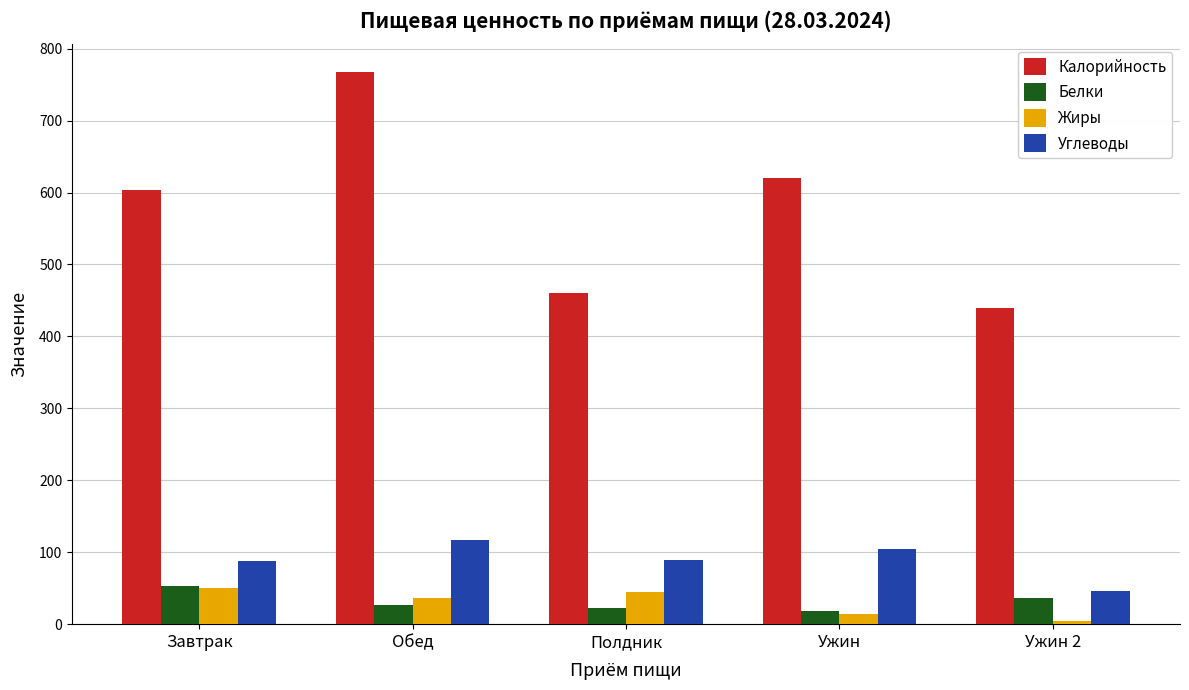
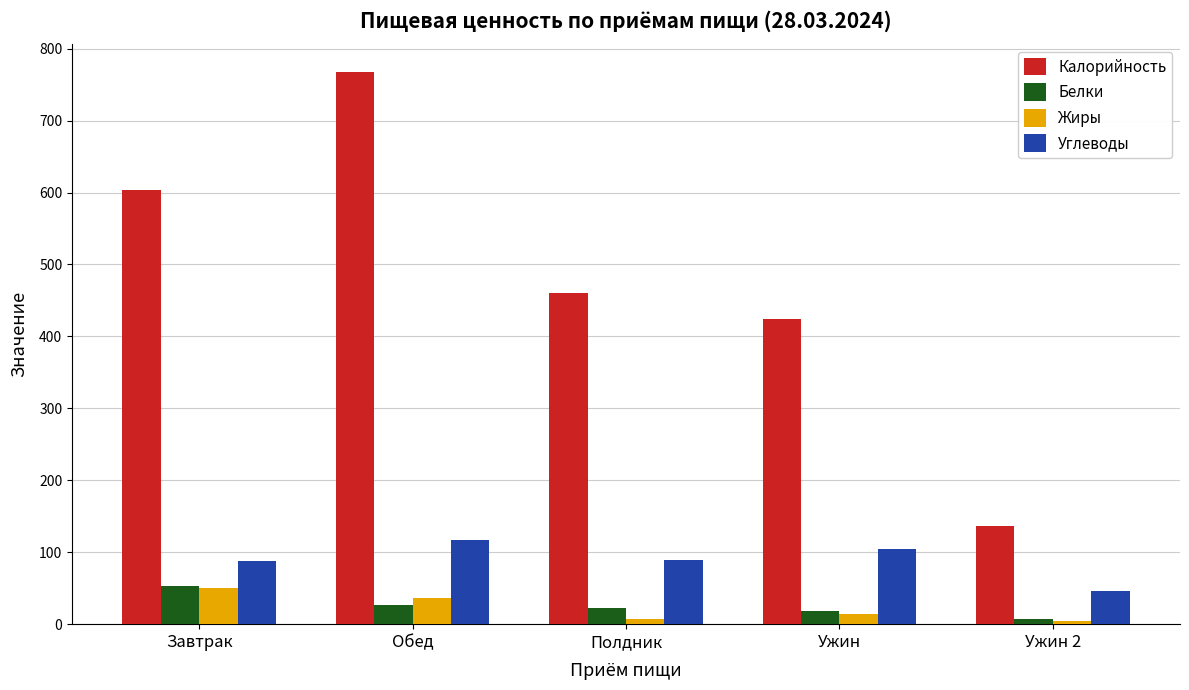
Жиры, Полдник: 40 -> 10
Калорийность, Ужин: 620 -> 420
Калорийность, Ужин 2: 440 -> 140
Белки, Ужин 2: 40 -> 10
